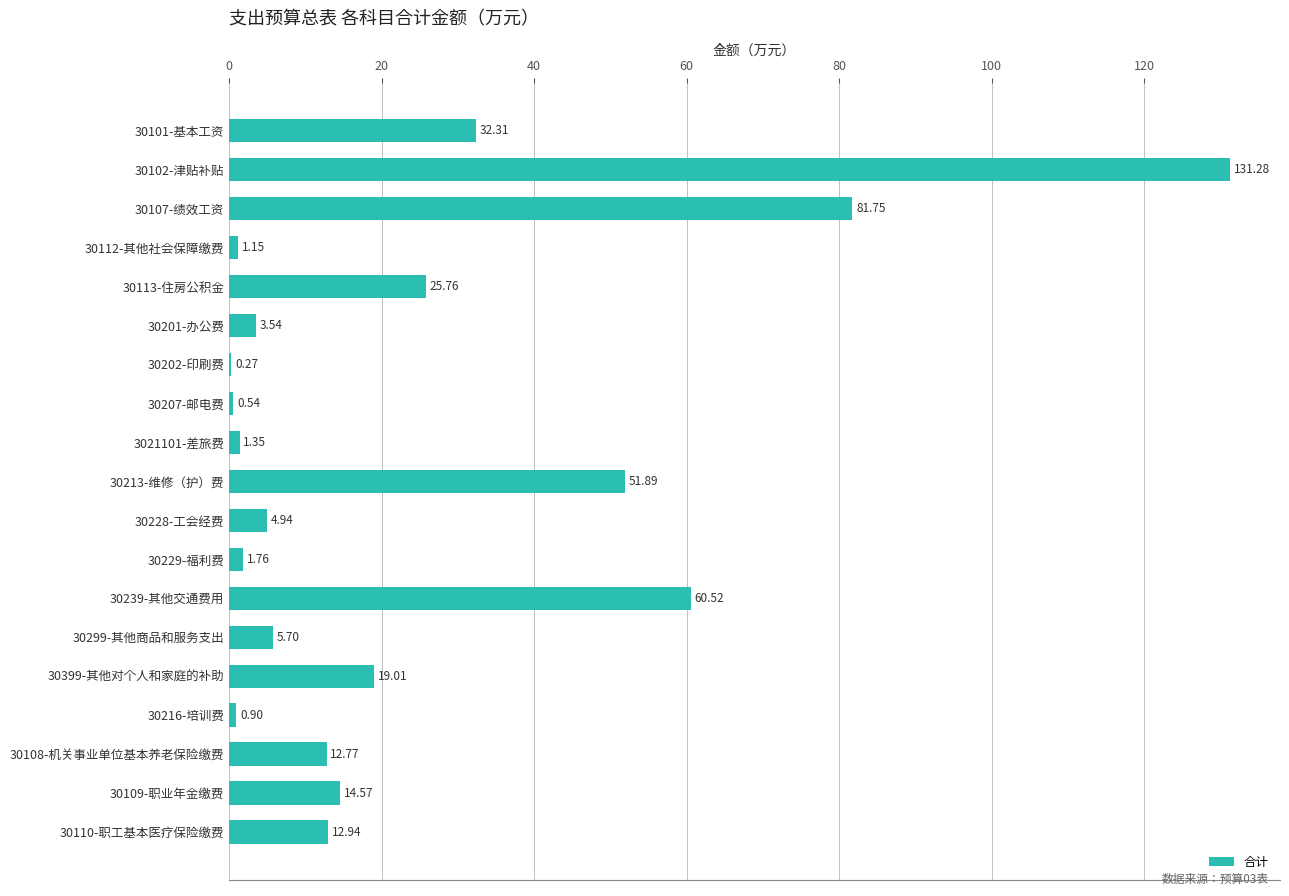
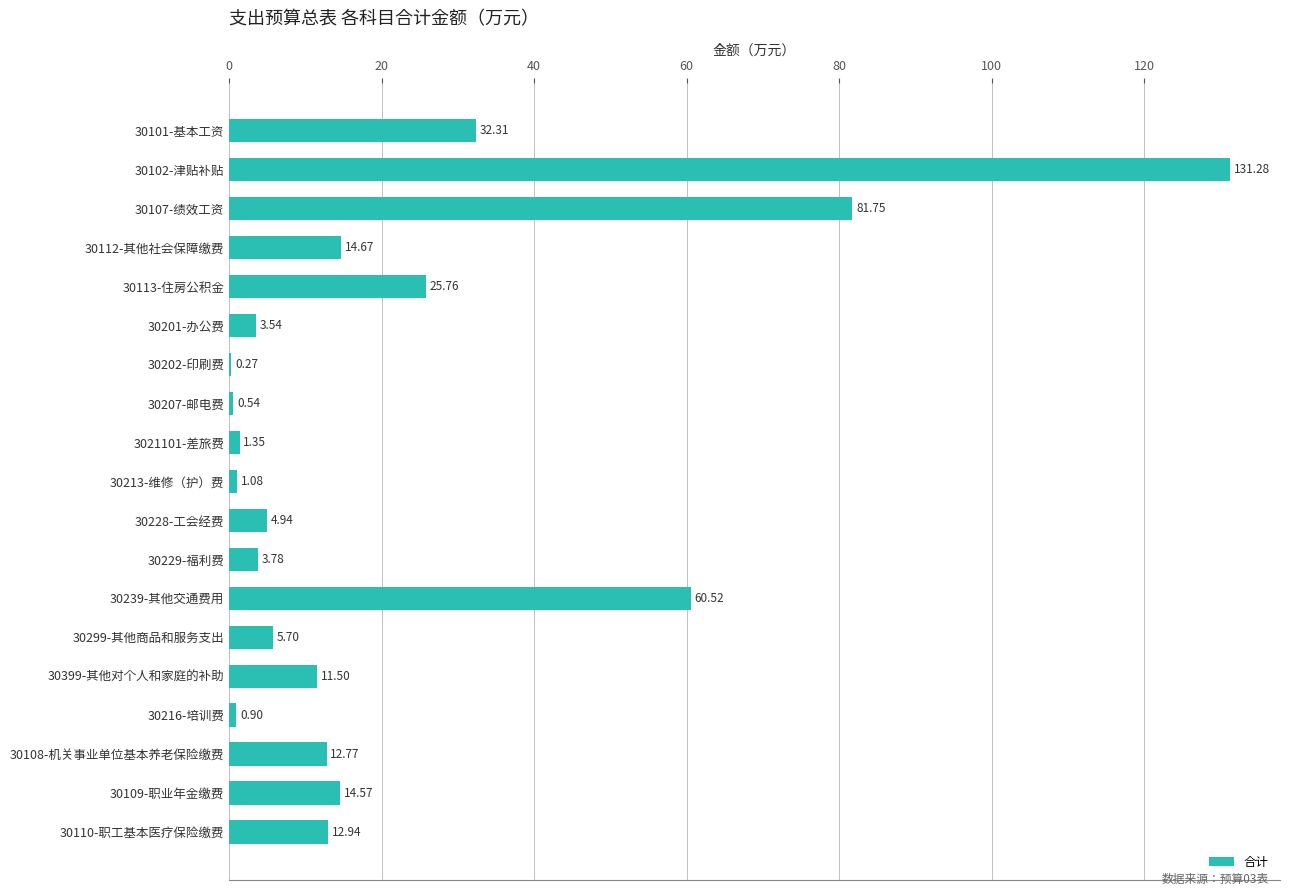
30112-其他社会保障缴费: 1.15 -> 14.67
30213-维修（护）费: 51.89 -> 1.08
30229-福利费: 1.76 -> 3.78
30399-其他对个人和家庭的补助: 19.01 -> 11.50
